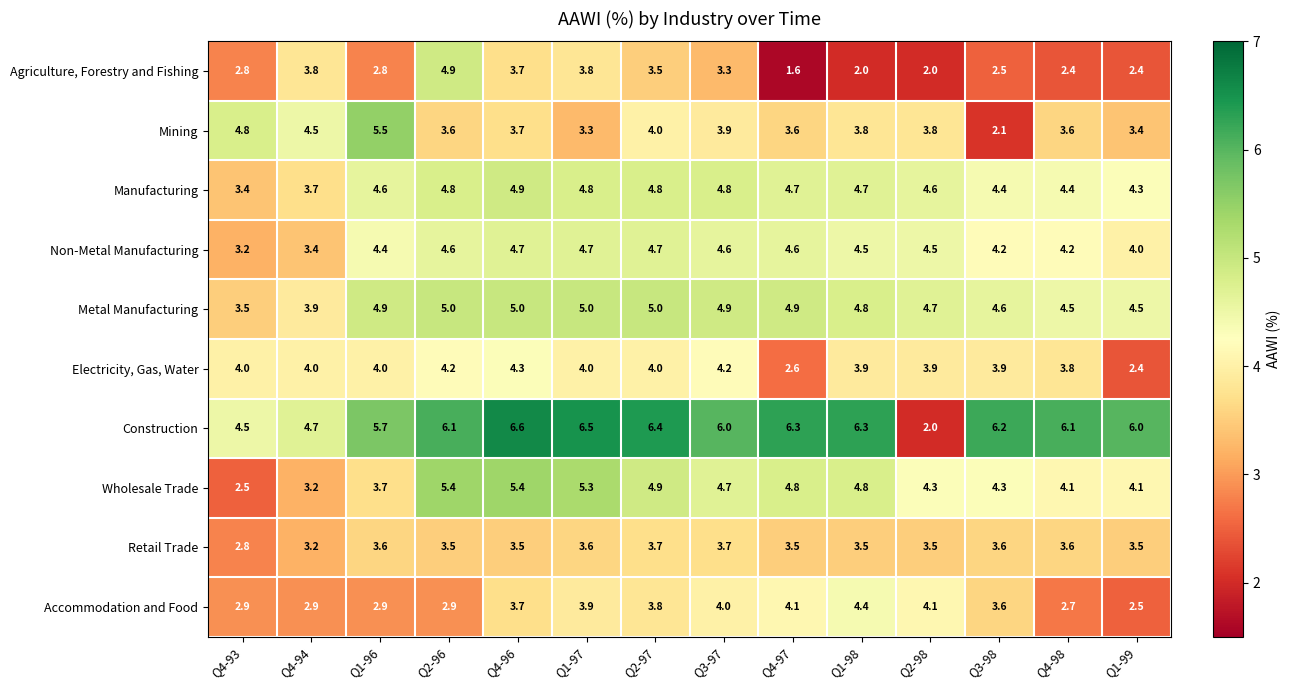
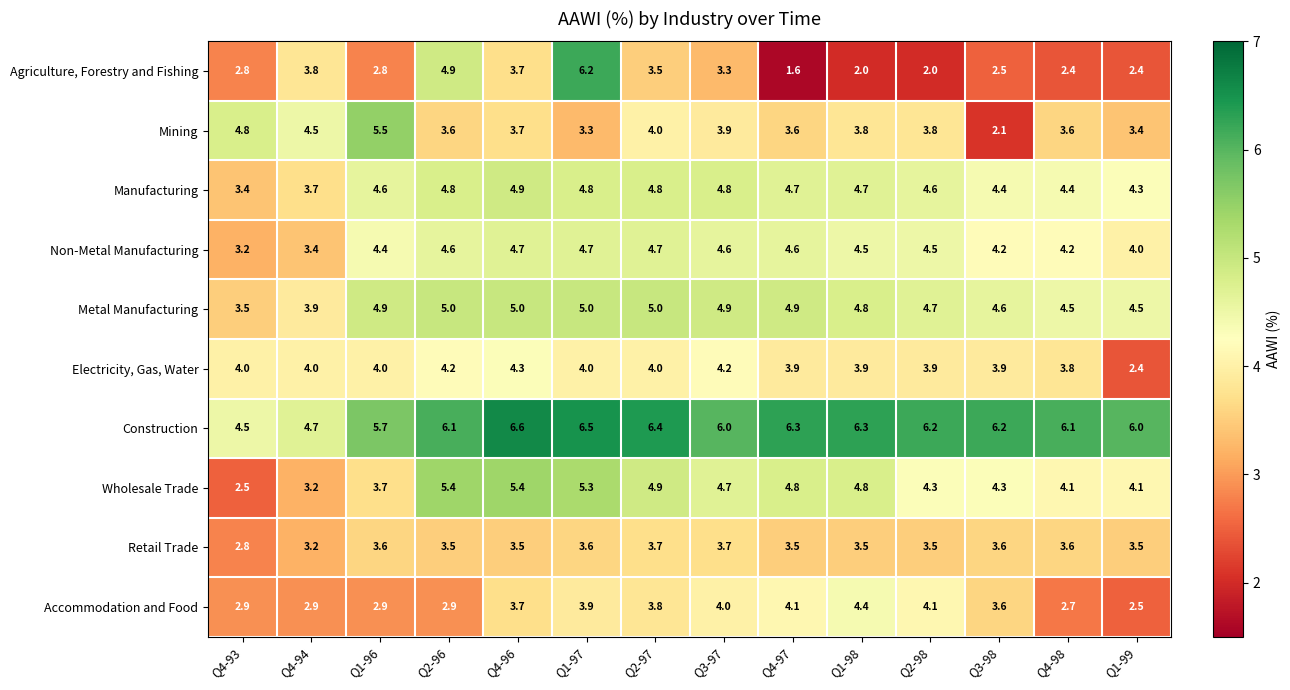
Agriculture, Forestry and Fishing, Q1-97: 3.8 -> 6.2
Electricity, Gas, Water, Q4-97: 2.6 -> 3.9
Construction, Q2-98: 2.0 -> 6.2
